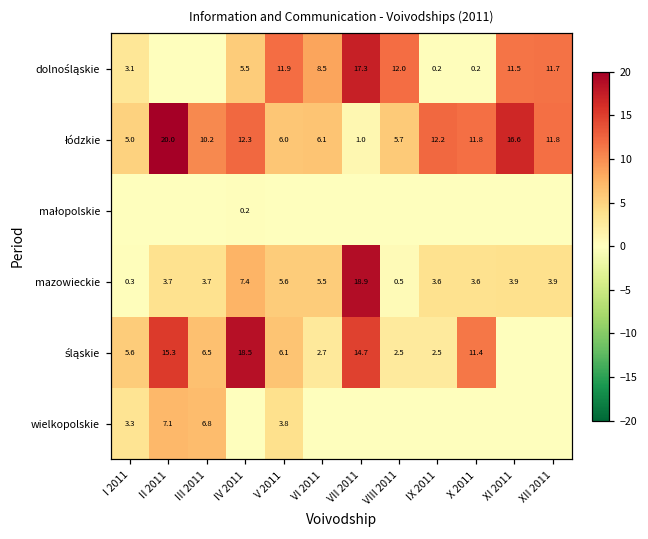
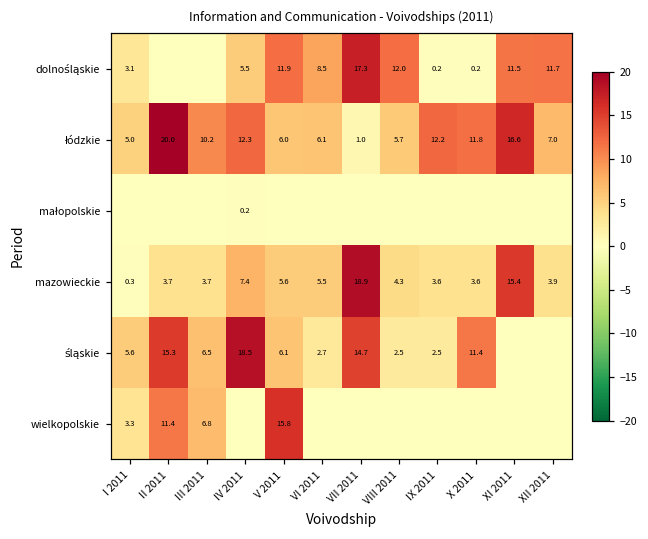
łódzkie, XII 2011: 11.8 -> 7.0
mazowieckie, VIII 2011: 0.5 -> 4.3
mazowieckie, XI 2011: 3.9 -> 15.4
wielkopolskie, II 2011: 7.1 -> 11.4
wielkopolskie, V 2011: 3.8 -> 15.8
